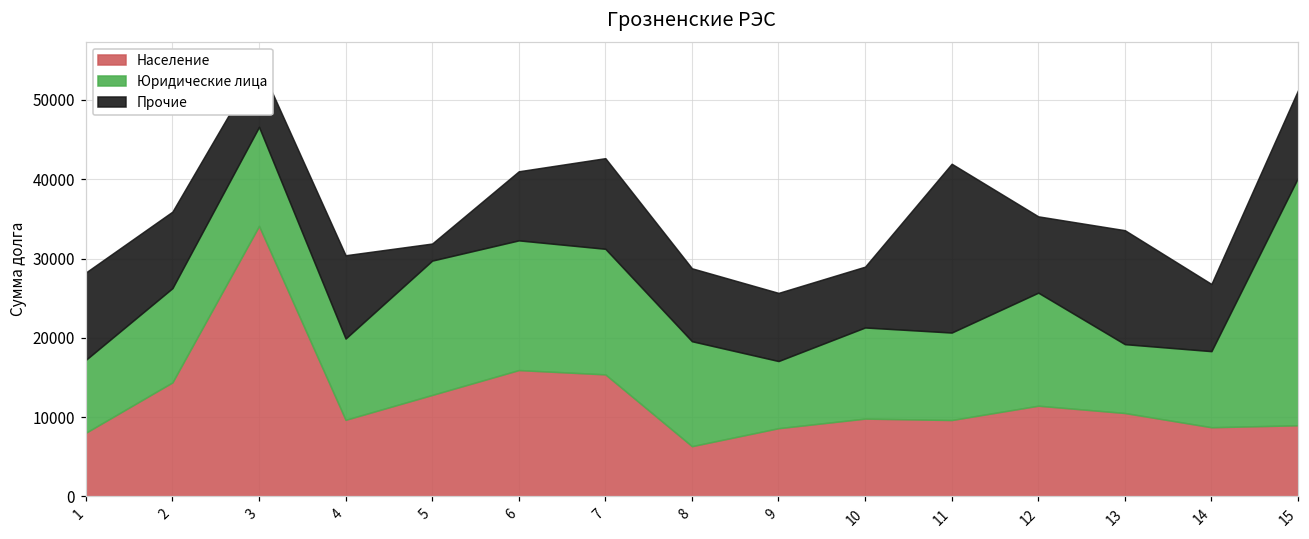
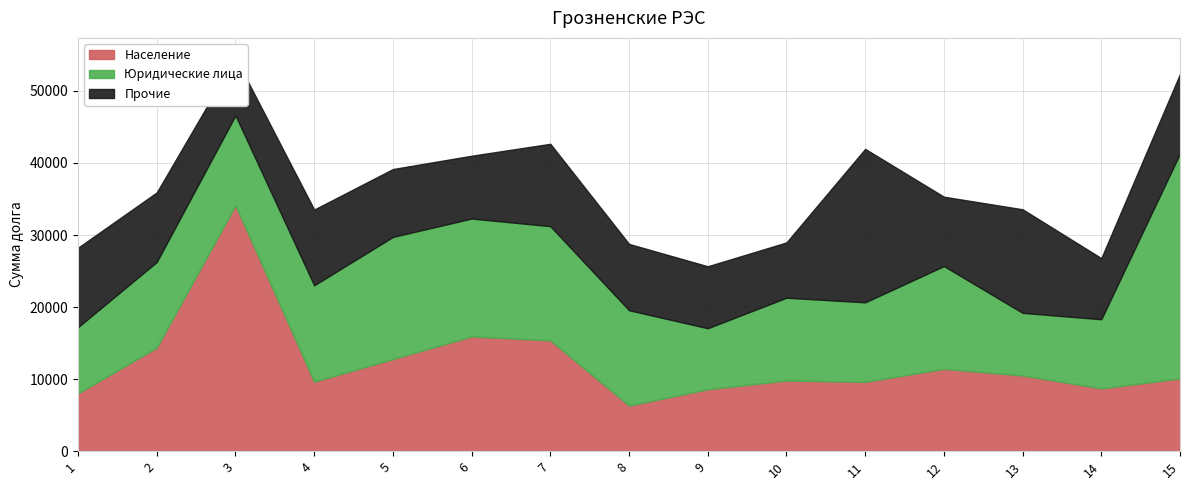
Юридические лица, 4: 10000 -> 13000
Прочие, 5: 2000 -> 9000
Население, 15: 9000 -> 10000
